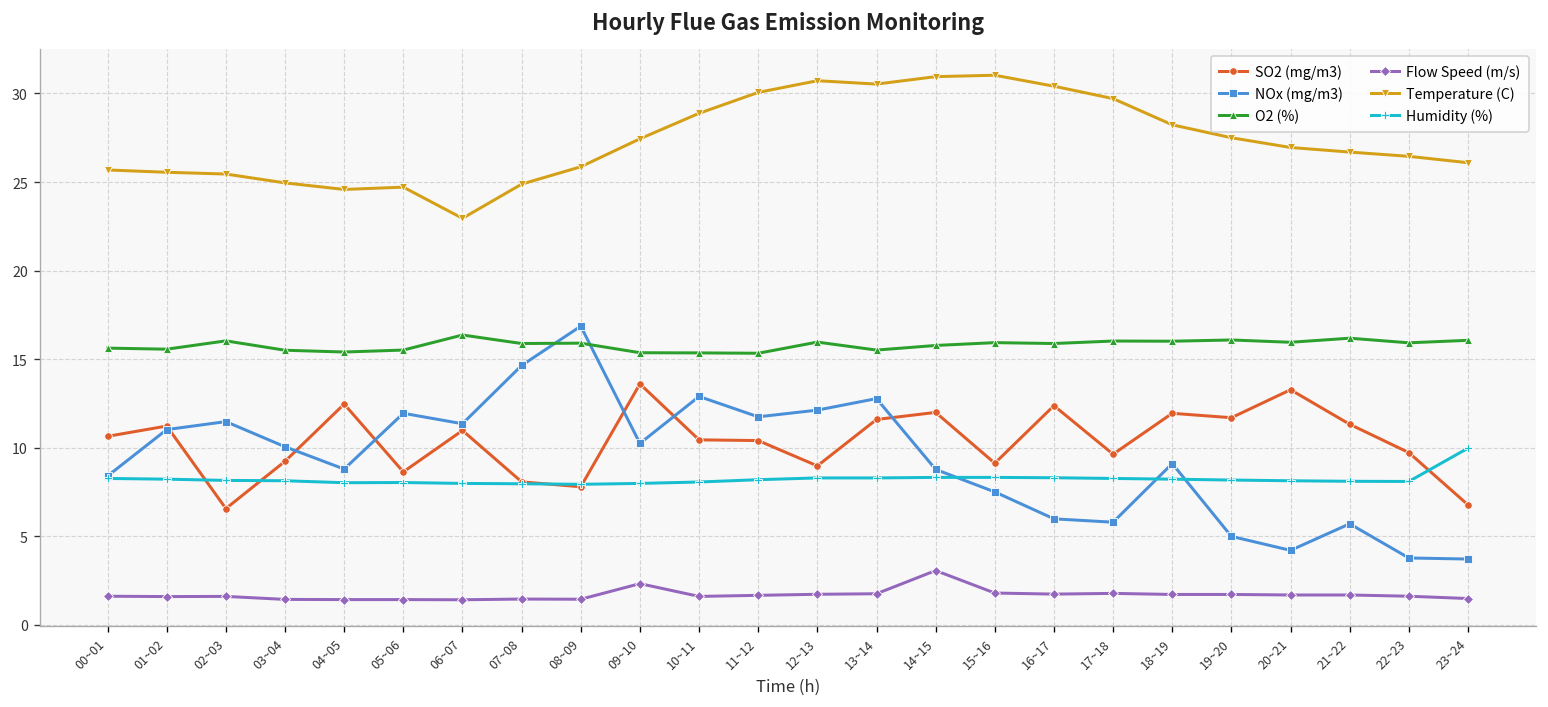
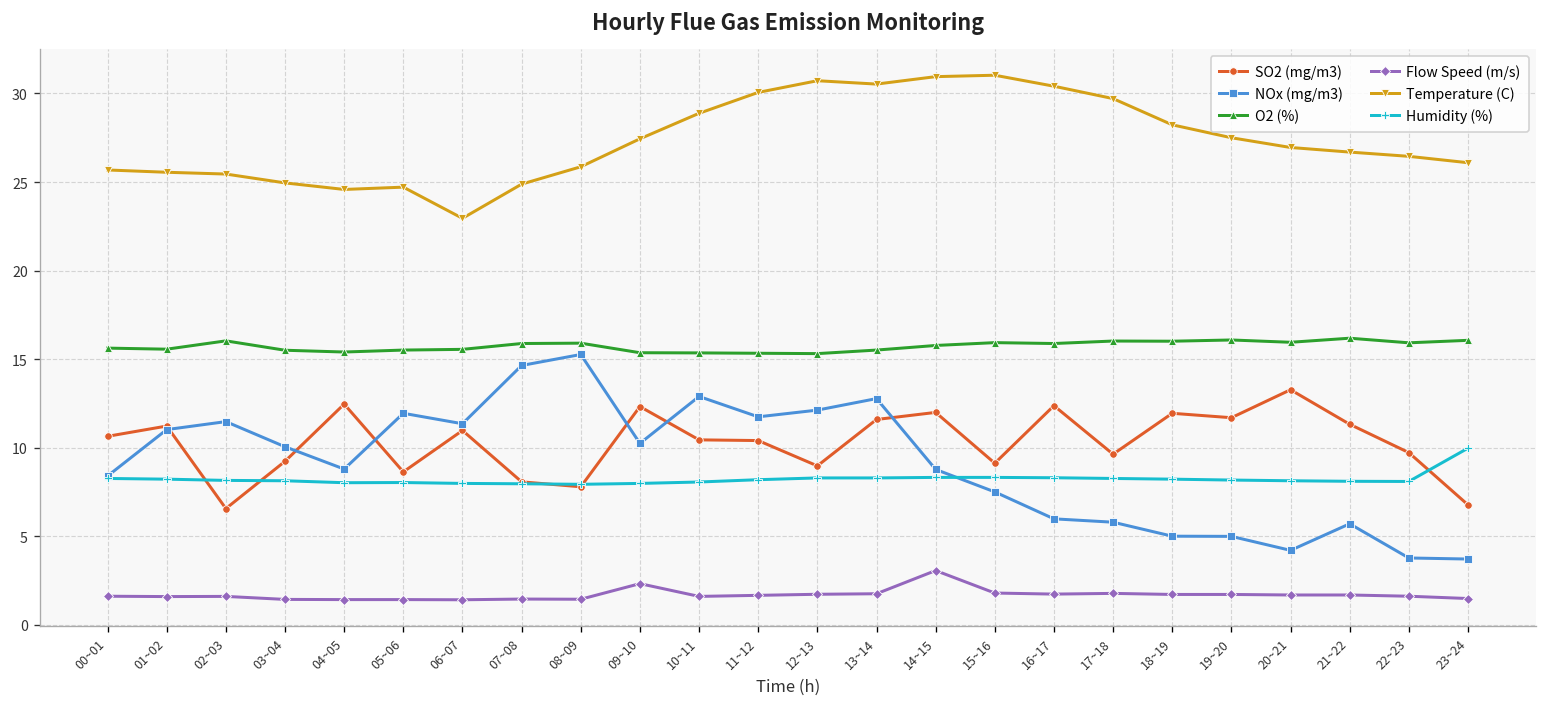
O2 (%), 06~07: 16.4 -> 15.6
NOx (mg/m3), 08~09: 16.9 -> 15.3
SO2 (mg/m3), 09~10: 13.6 -> 12.3
O2 (%), 12~13: 16.0 -> 15.3
NOx (mg/m3), 18~19: 9.1 -> 5.0
